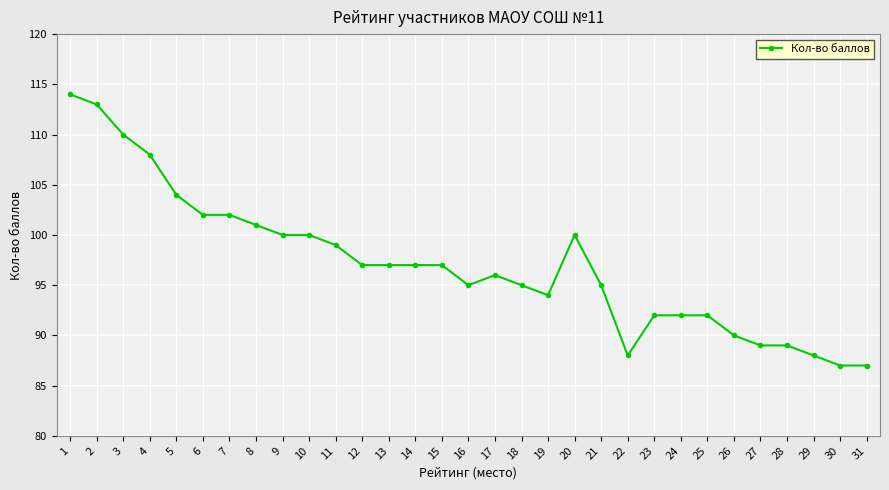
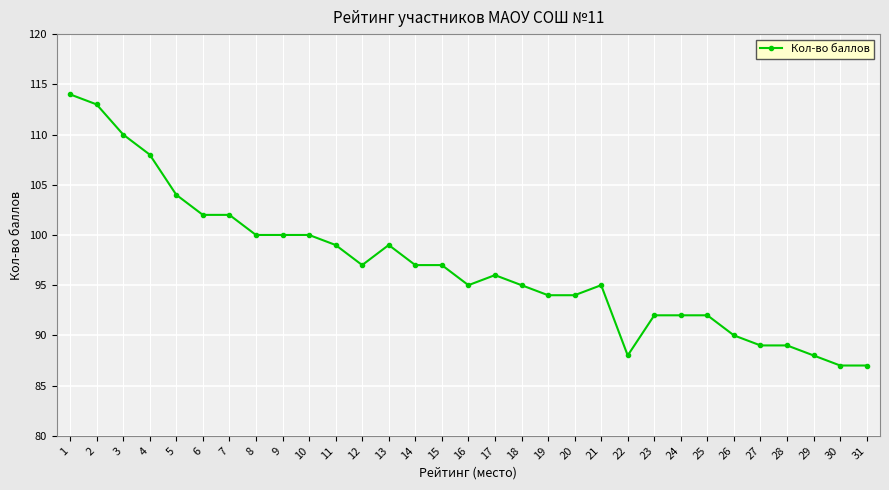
8: 101 -> 100
13: 97 -> 99
20: 100 -> 94
